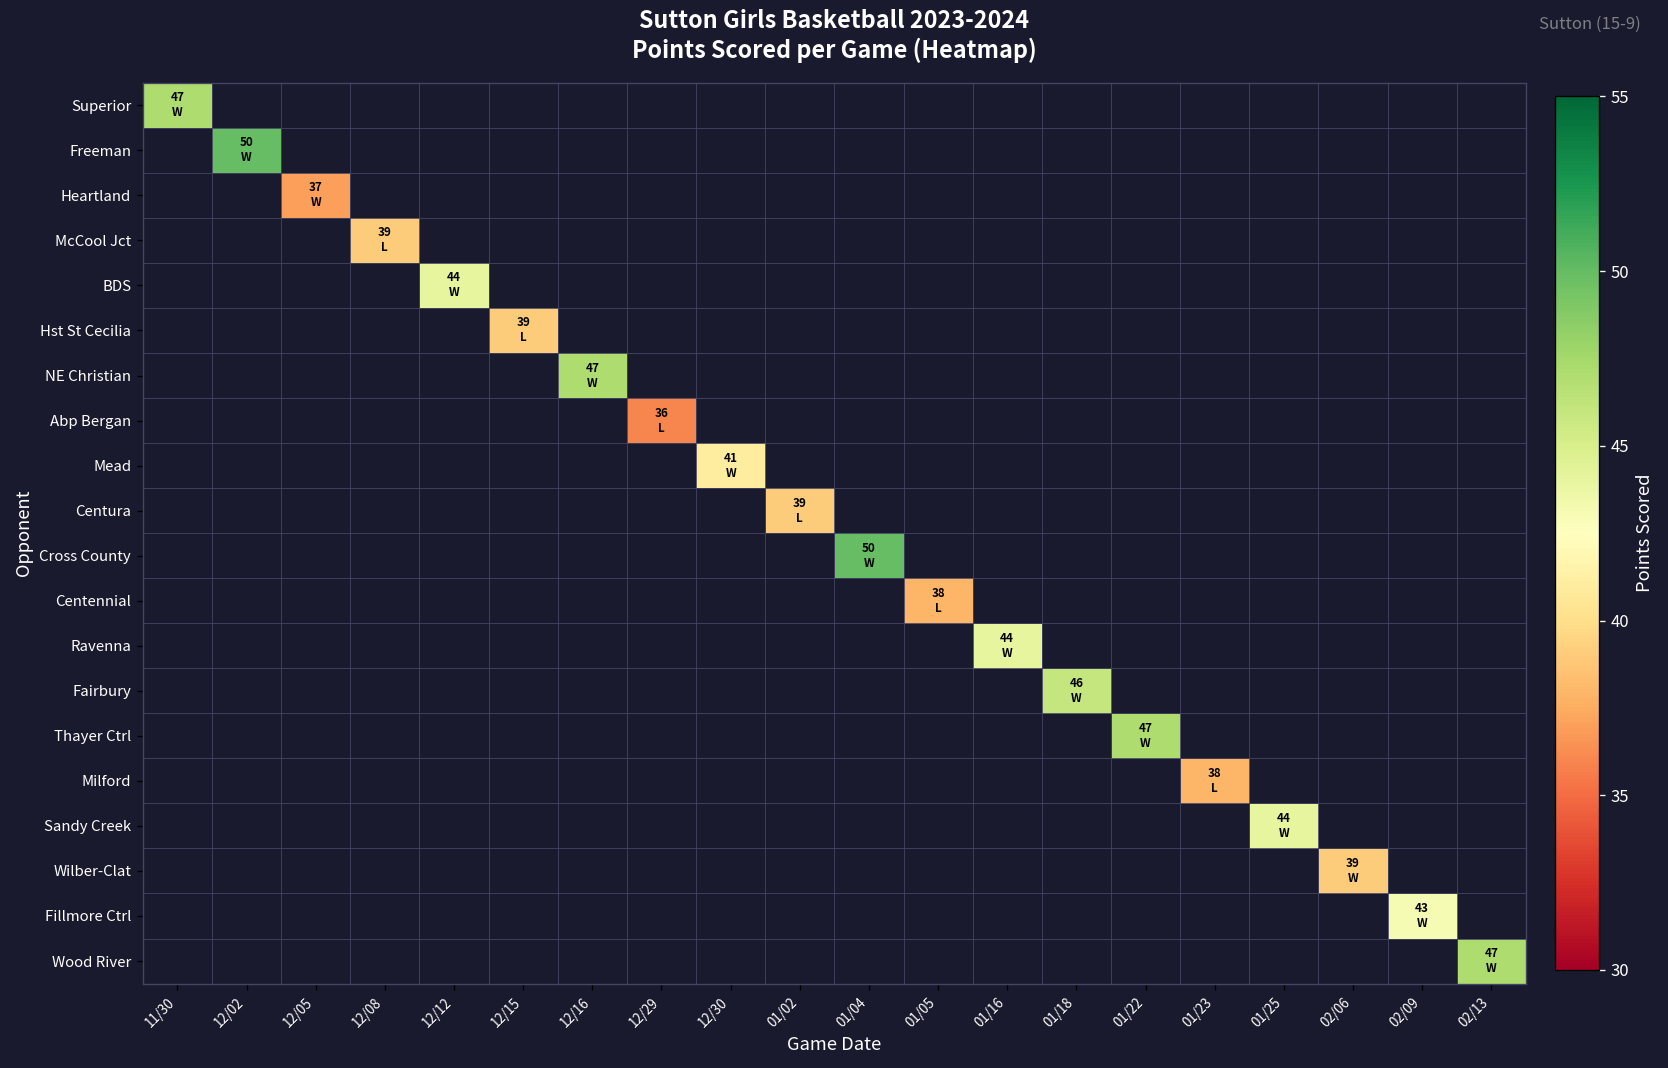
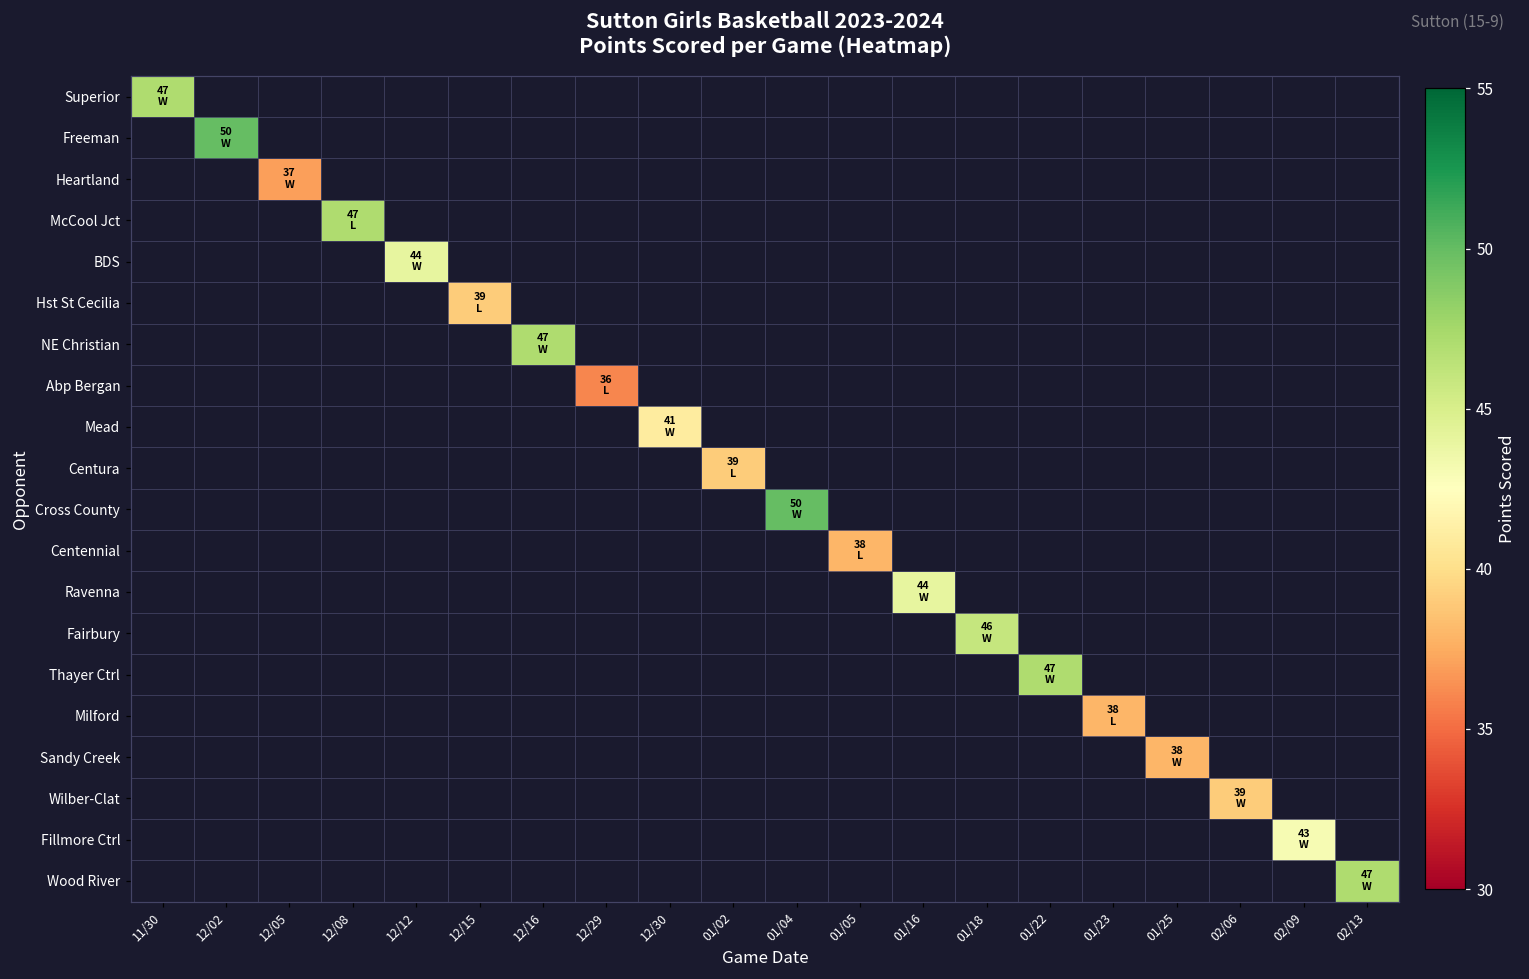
McCool Jct, 12/08: 39 -> 47
Sandy Creek, 01/25: 44 -> 38
